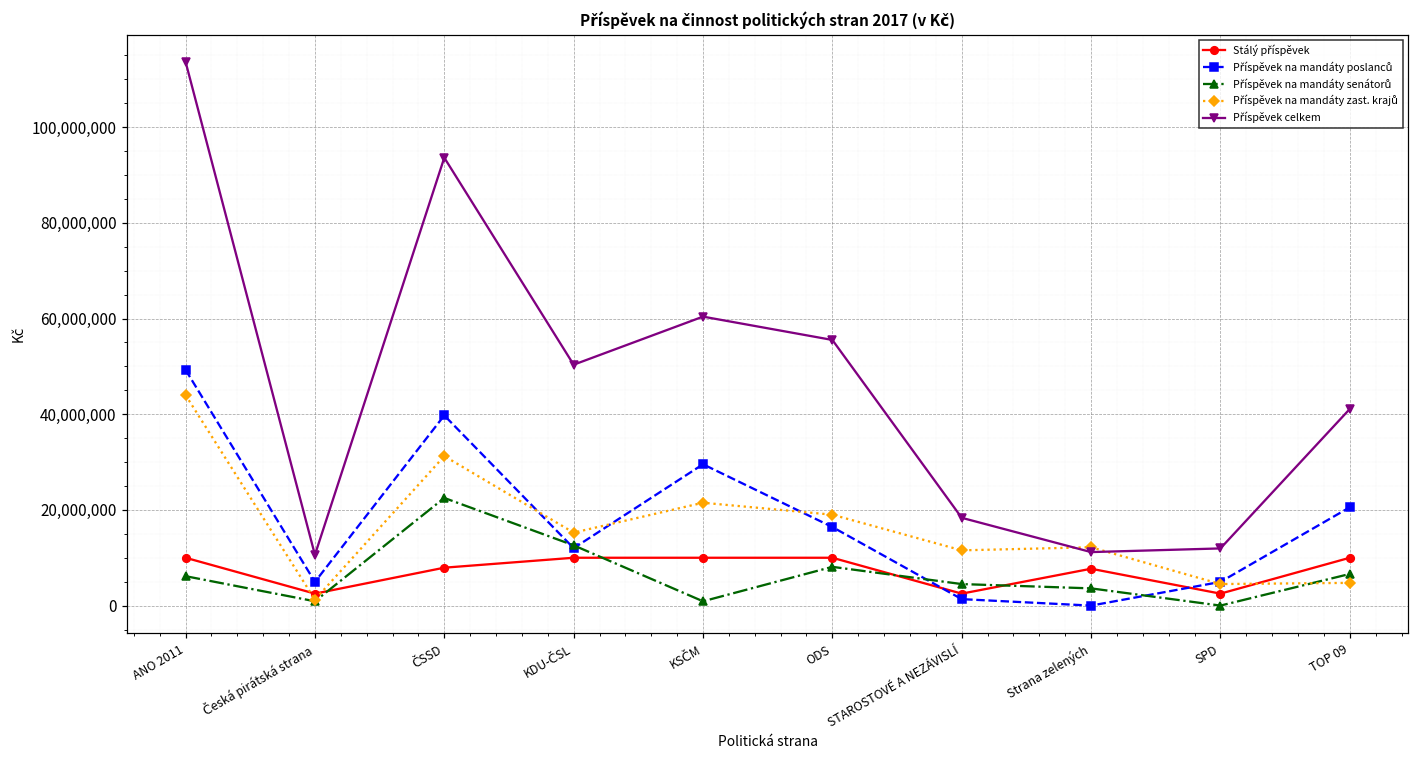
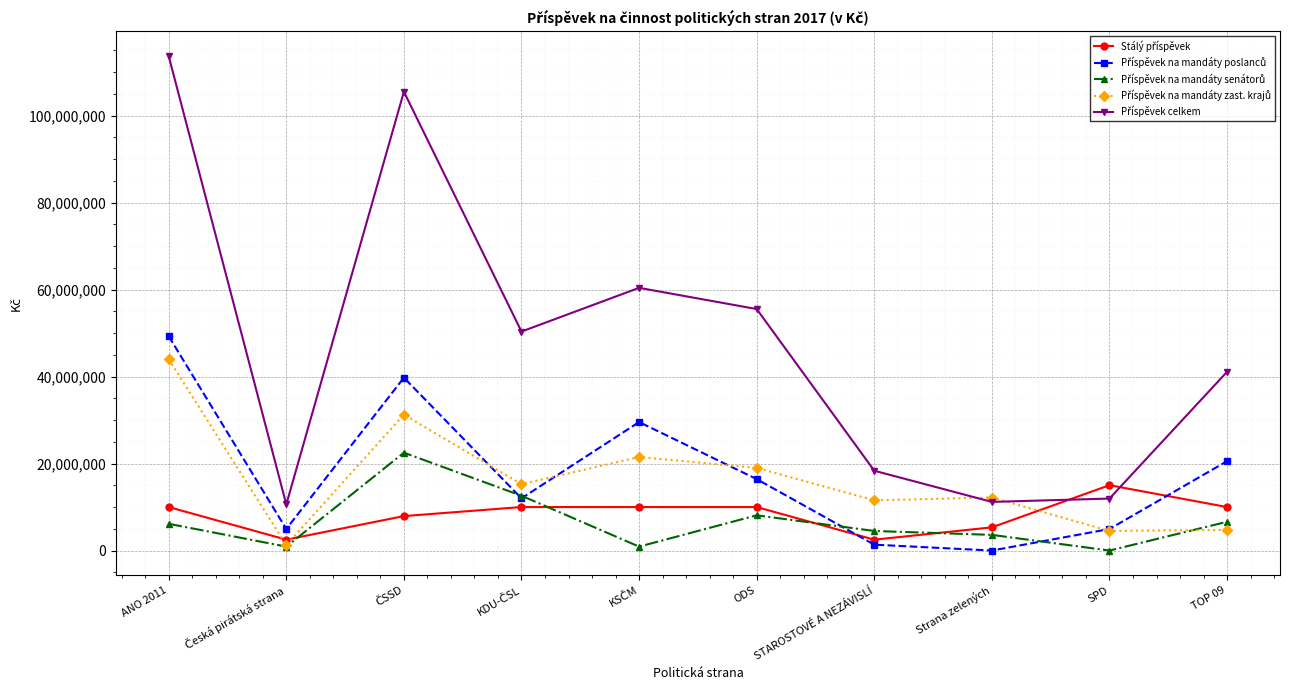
Příspěvek celkem, ČSSD: 94,000,000 -> 106,000,000
Stálý příspěvek, Strana zelených: 8,000,000 -> 5,000,000
Stálý příspěvek, SPD: 3,000,000 -> 15,000,000
